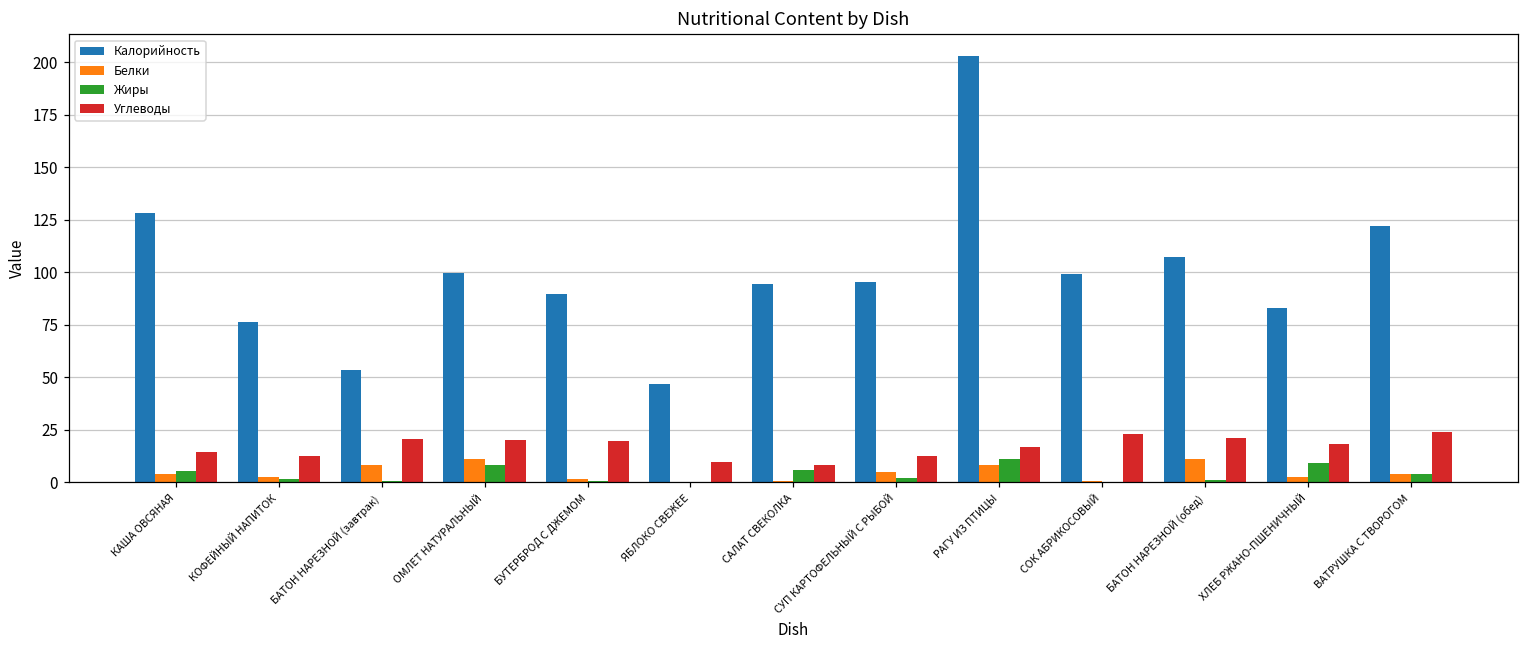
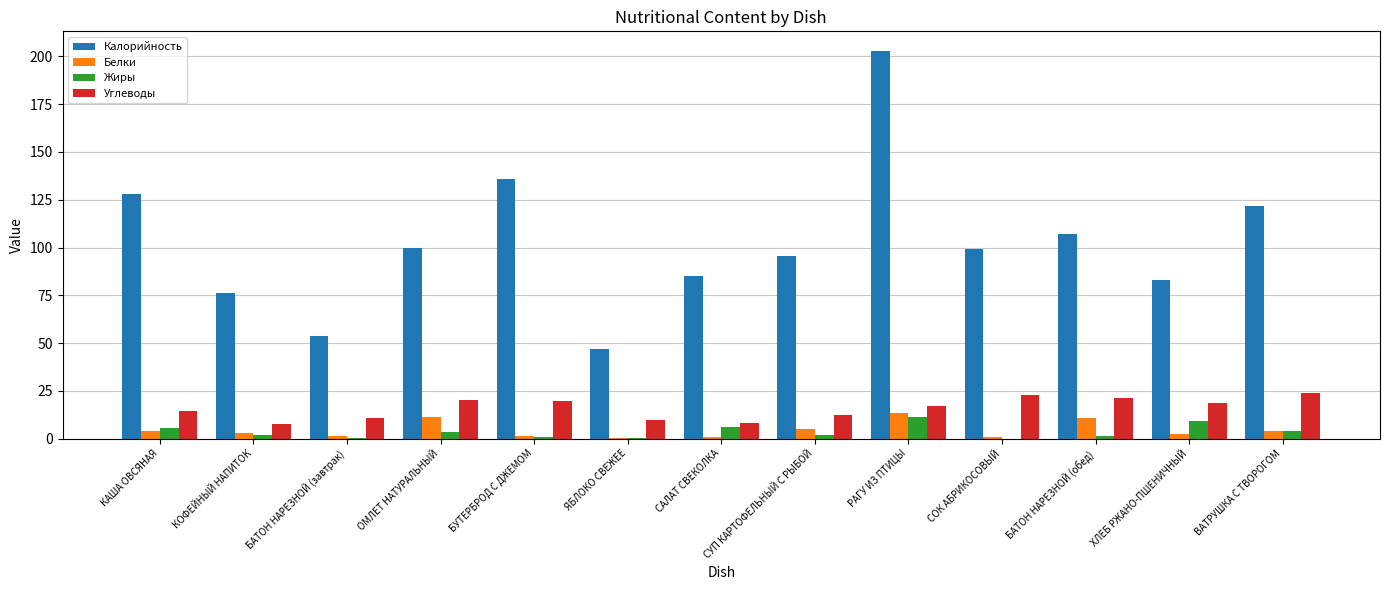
Углеводы, КОФЕЙНЫЙ НАПИТОК: 12 -> 8
Белки, БАТОН НАРЕЗНОЙ (завтрак): 8 -> 2
Углеводы, БАТОН НАРЕЗНОЙ (завтрак): 21 -> 11
Жиры, ОМЛЕТ НАТУРАЛЬНЫЙ: 8 -> 3
Калорийность, БУТЕРБРОД С ДЖЕМОМ: 90 -> 136
Калорийность, САЛАТ СВЕКОЛКА: 95 -> 85
Белки, РАГУ ИЗ ПТИЦЫ: 8 -> 13
